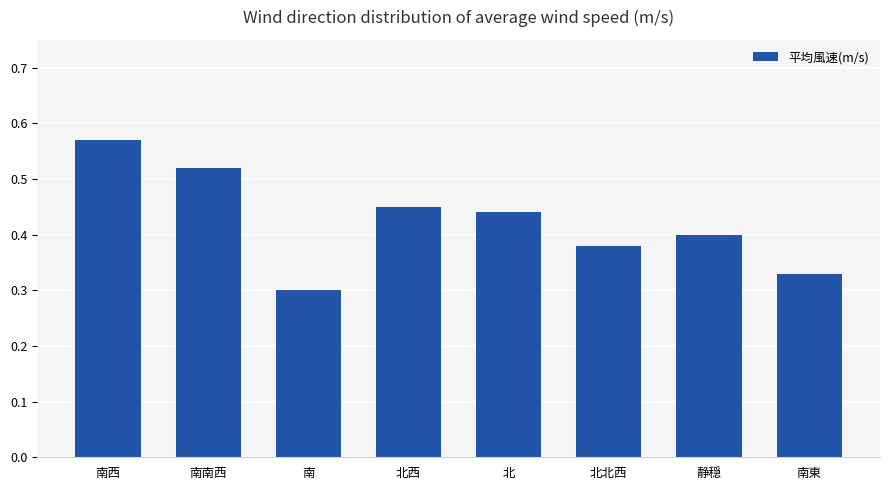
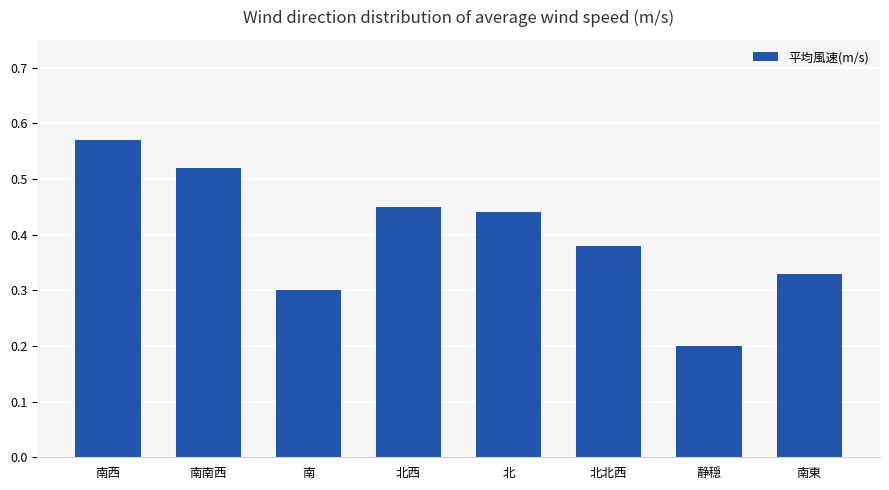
静穏: 0.4 -> 0.2
